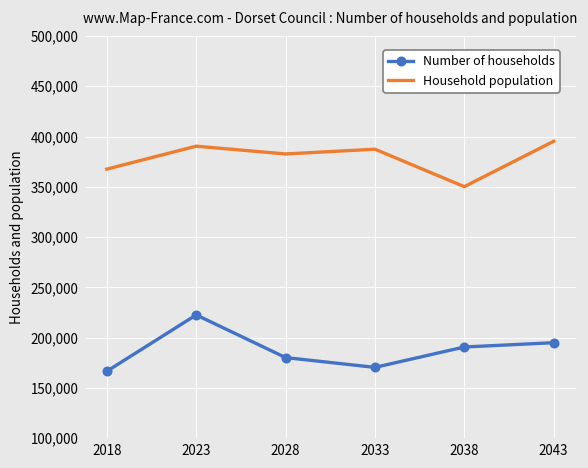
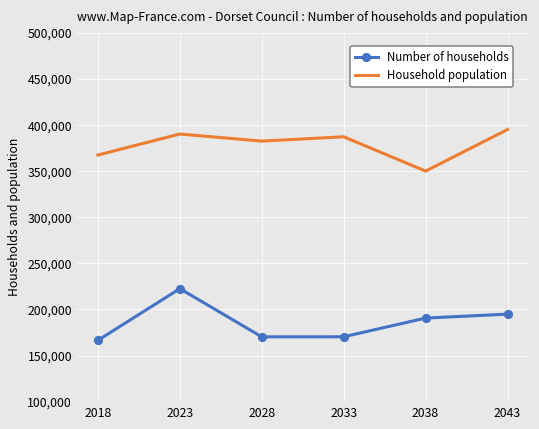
Number of households, 2028: 180,000 -> 170,000
